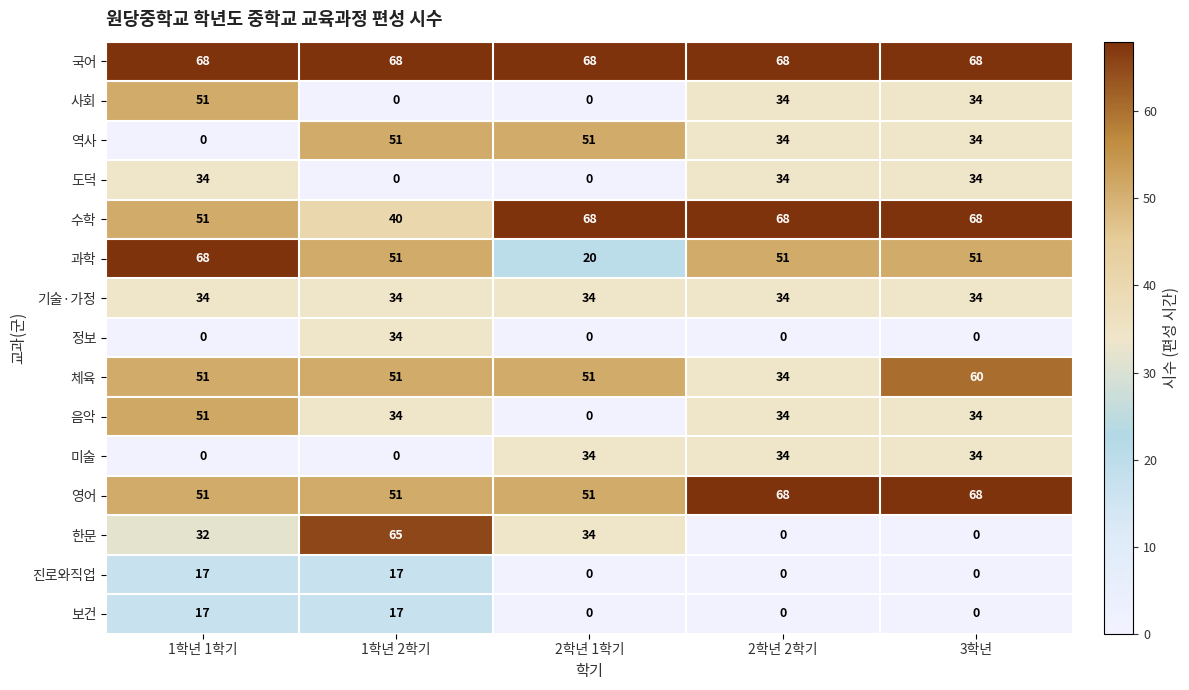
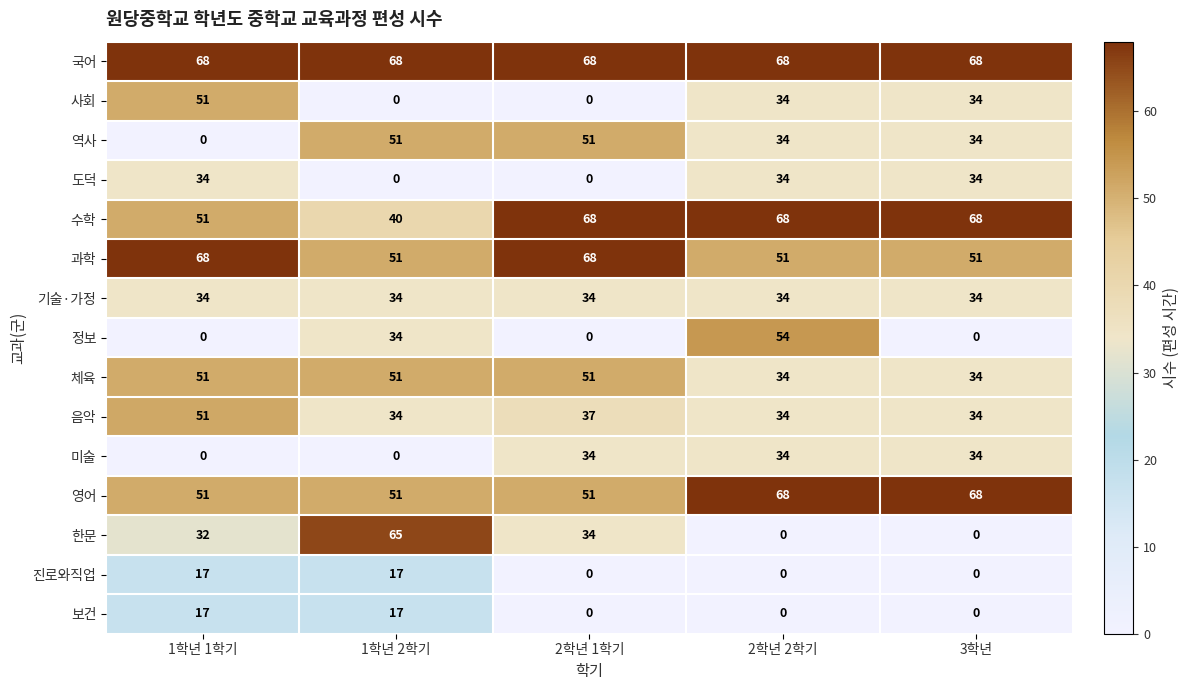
과학, 2학년 1학기: 20 -> 68
정보, 2학년 2학기: 0 -> 54
체육, 3학년: 60 -> 34
음악, 2학년 1학기: 0 -> 37
